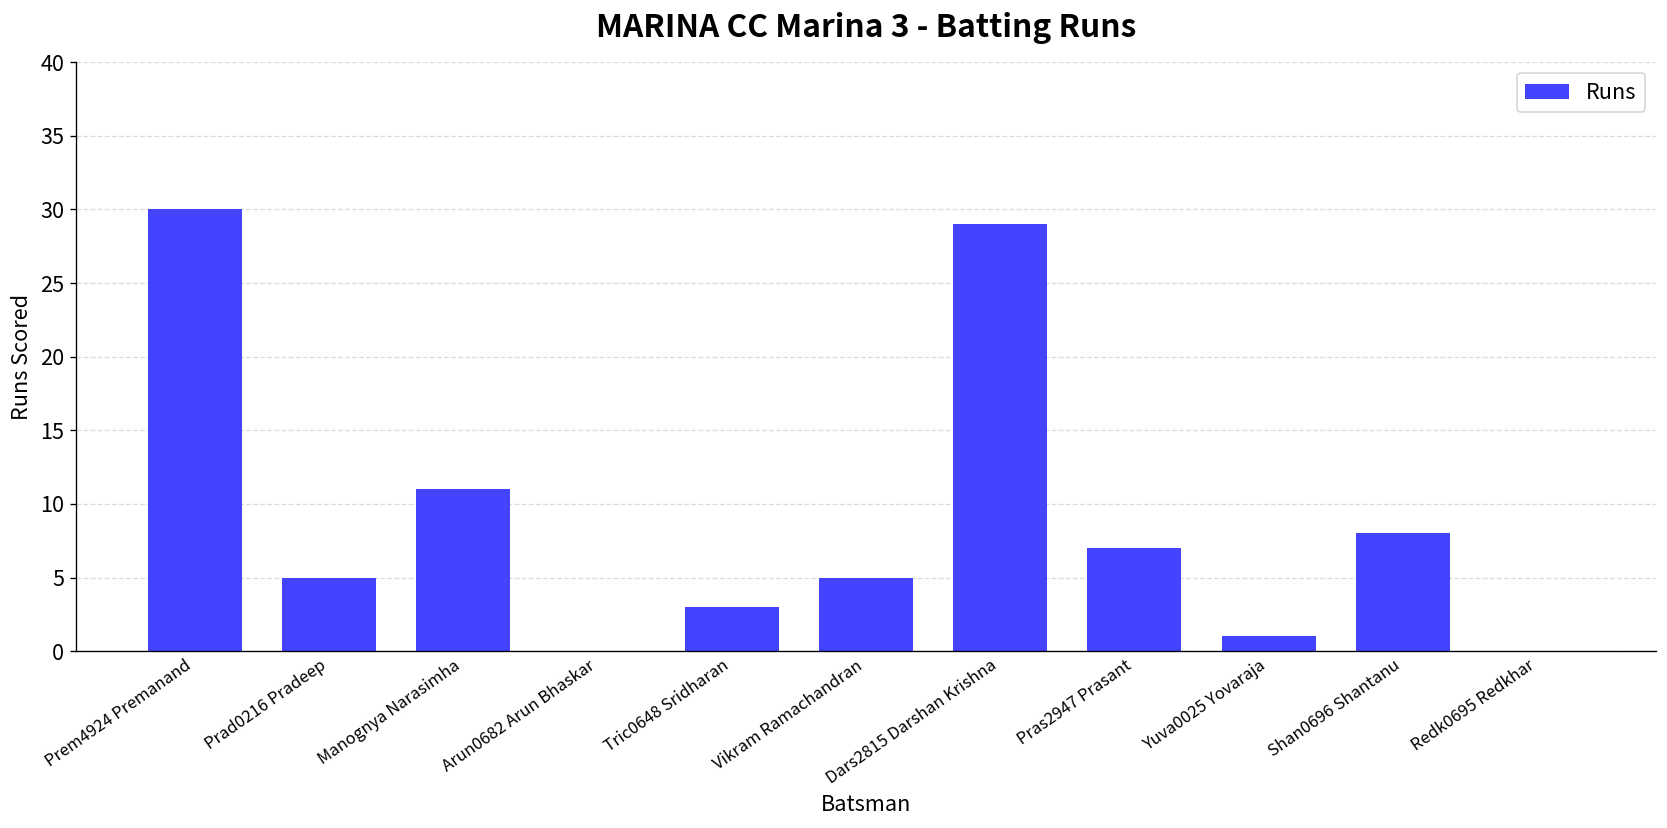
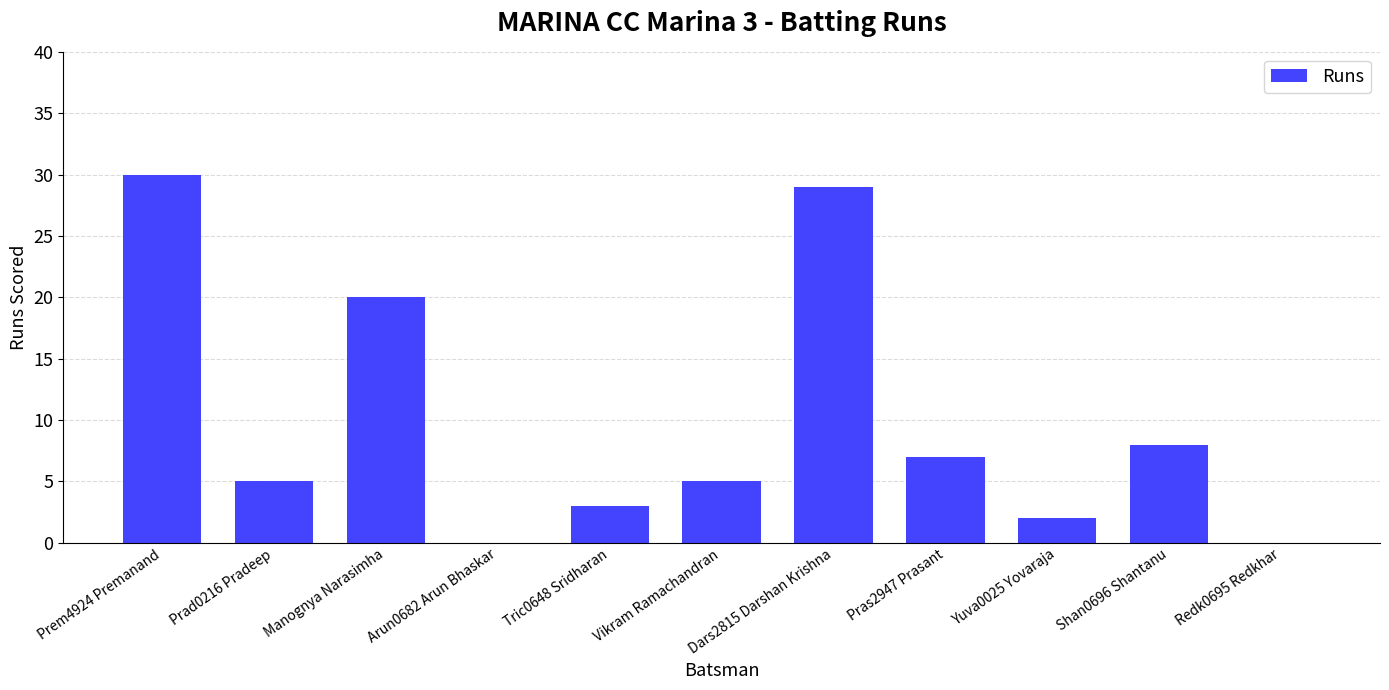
Manognya Narasimha: 11 -> 20
Yuva0025 Yovaraja: 1 -> 2
